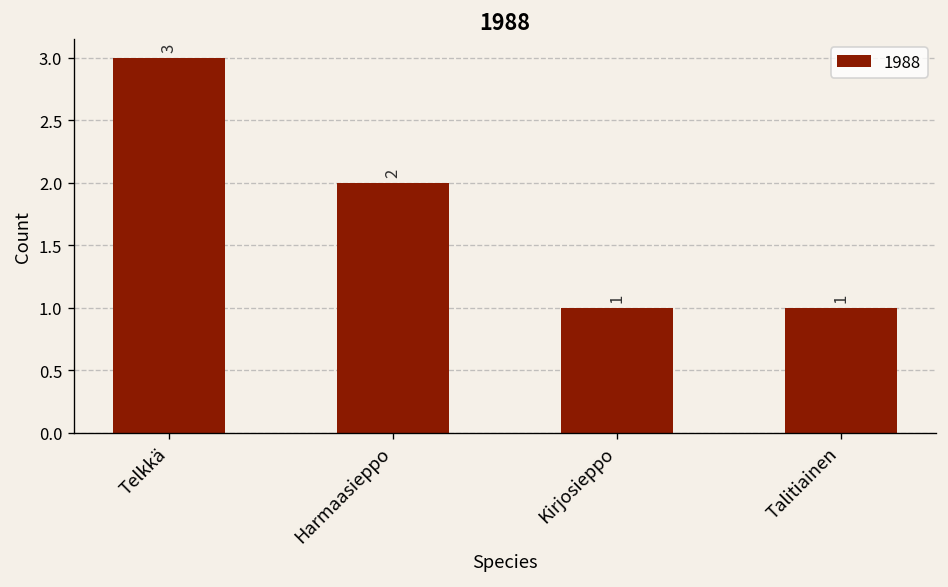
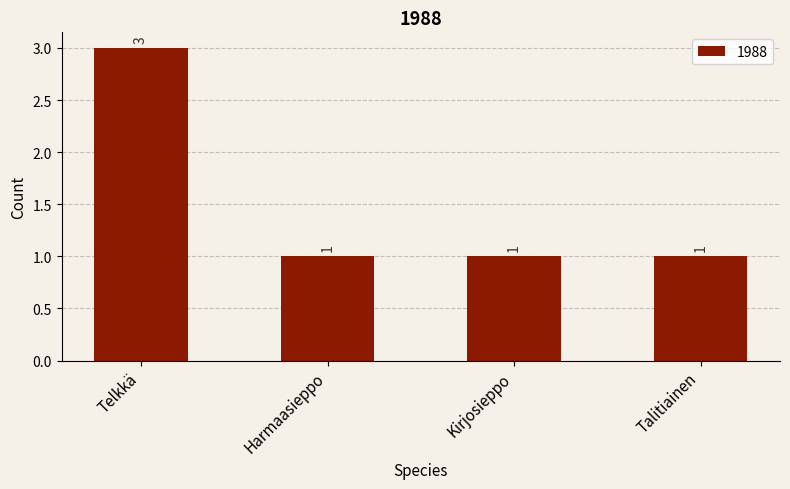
Harmaasieppo: 2 -> 1
